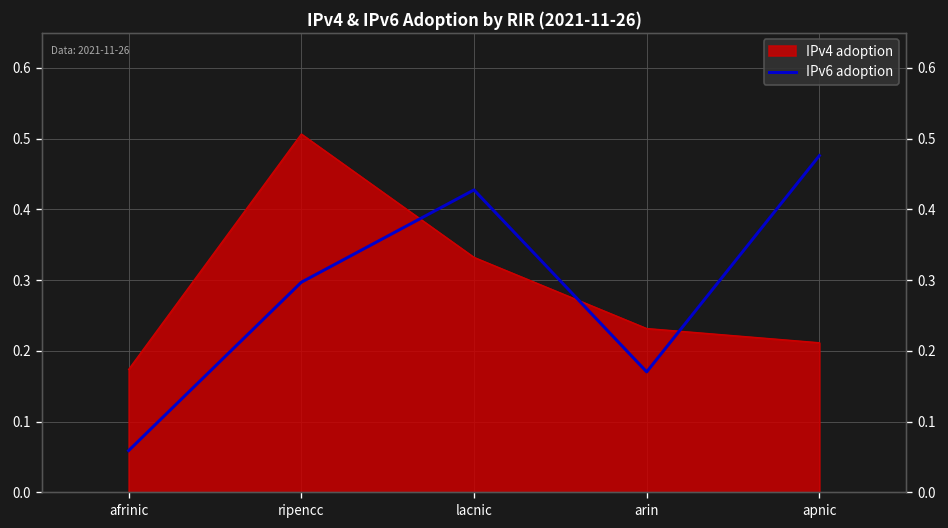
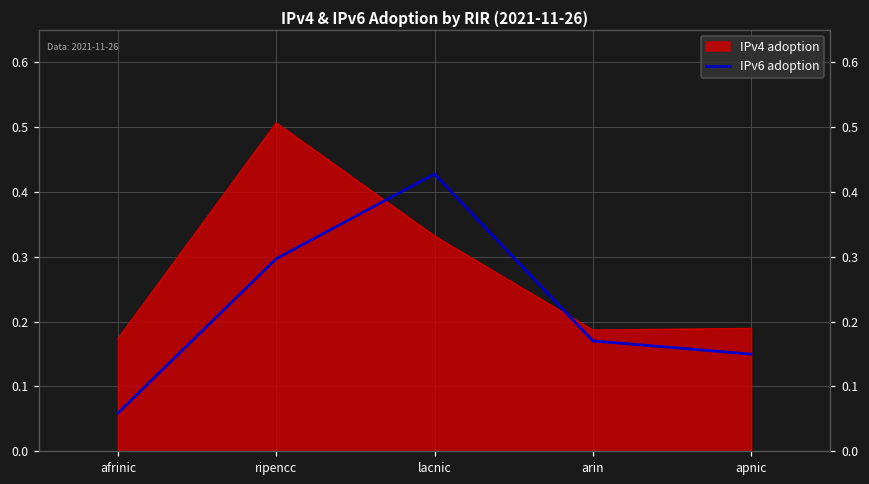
IPv4 adoption, arin: 0.23 -> 0.19
IPv4 adoption, apnic: 0.21 -> 0.19
IPv6 adoption, apnic: 0.48 -> 0.15
